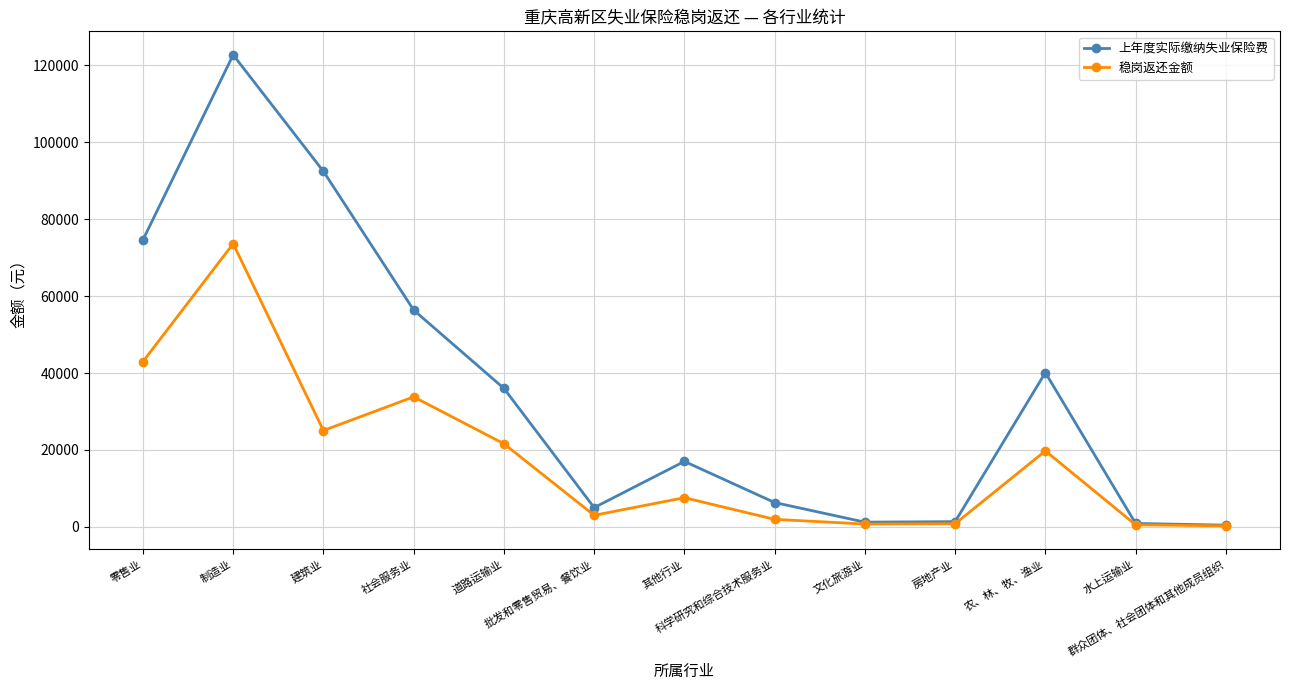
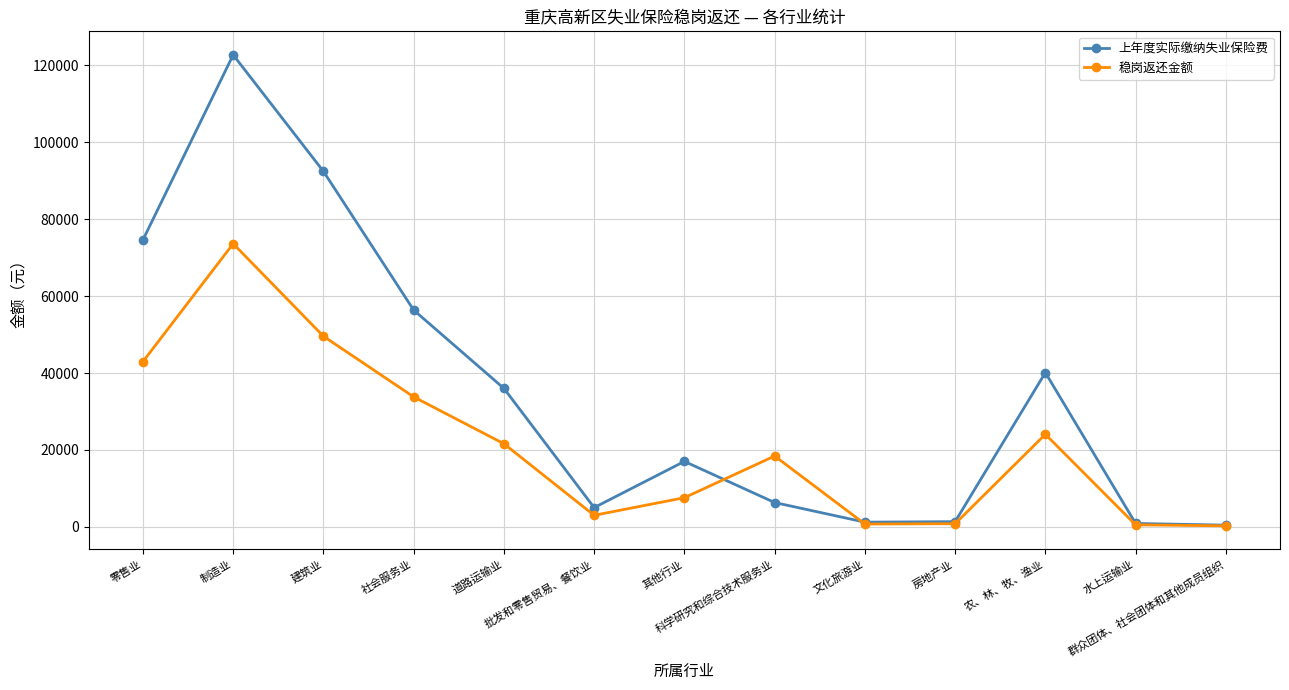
稳岗返还金额, 建筑业: 25000 -> 50000
稳岗返还金额, 科学研究和综合技术服务业: 2000 -> 18000
稳岗返还金额, 农、林、牧、渔业: 20000 -> 24000
